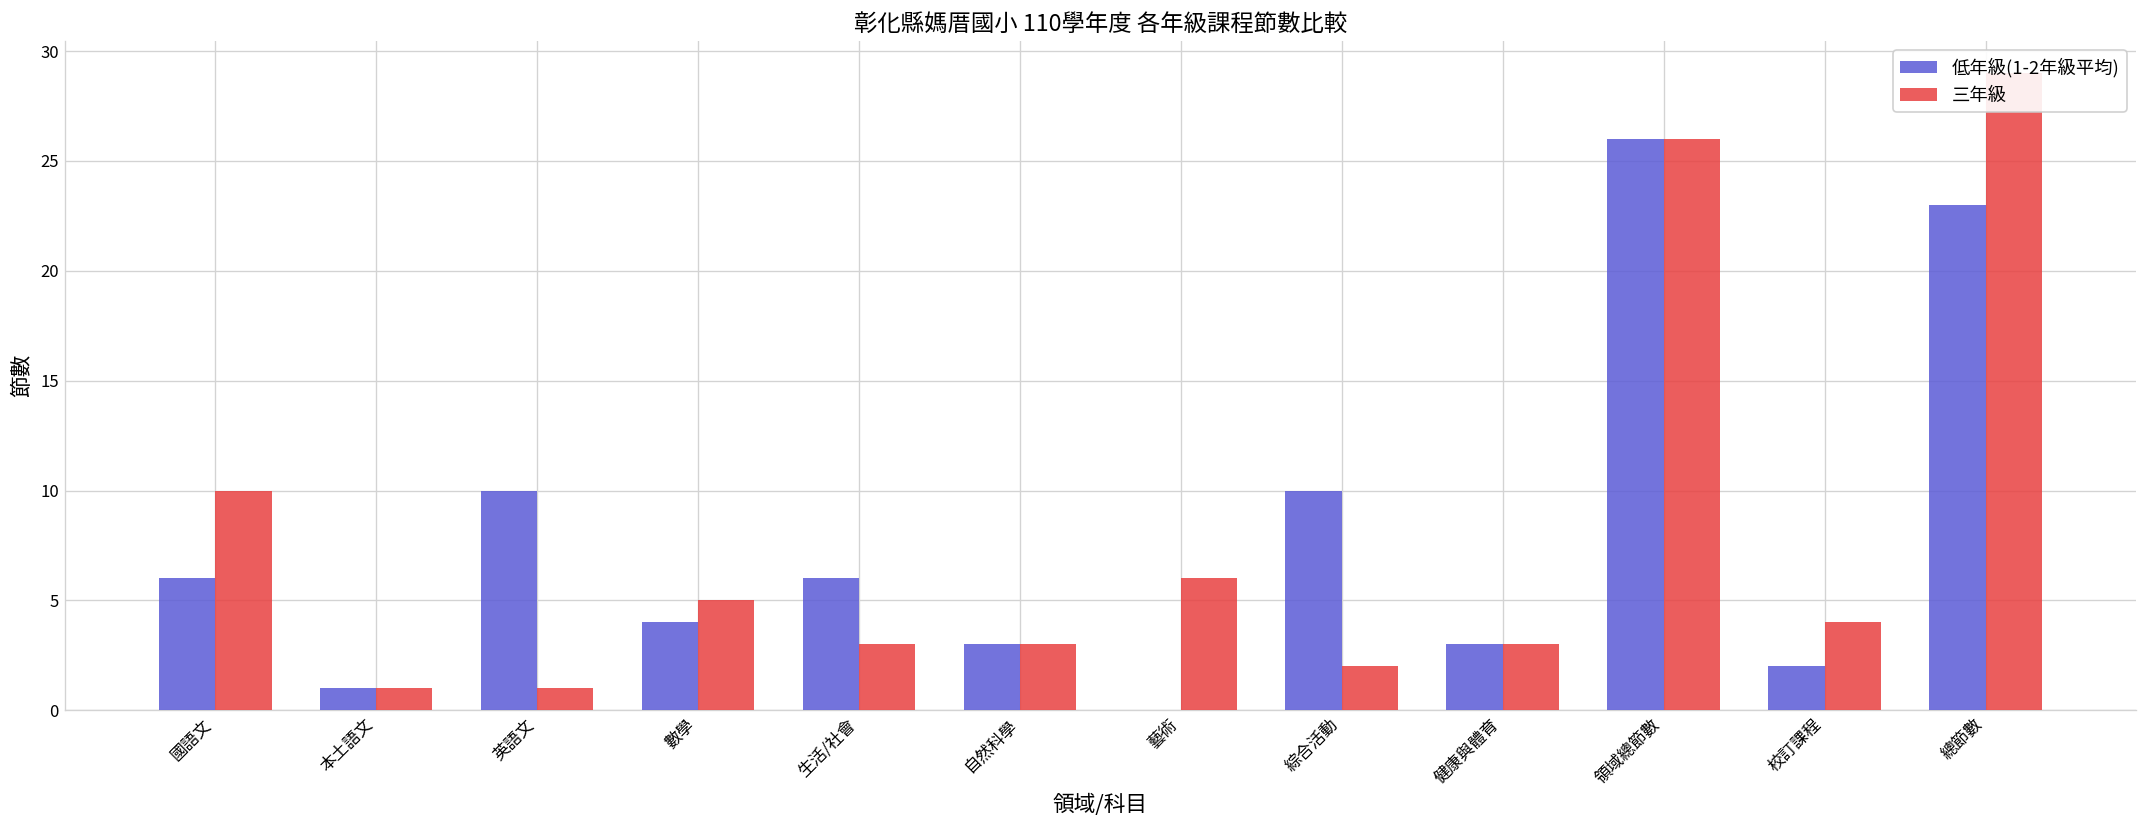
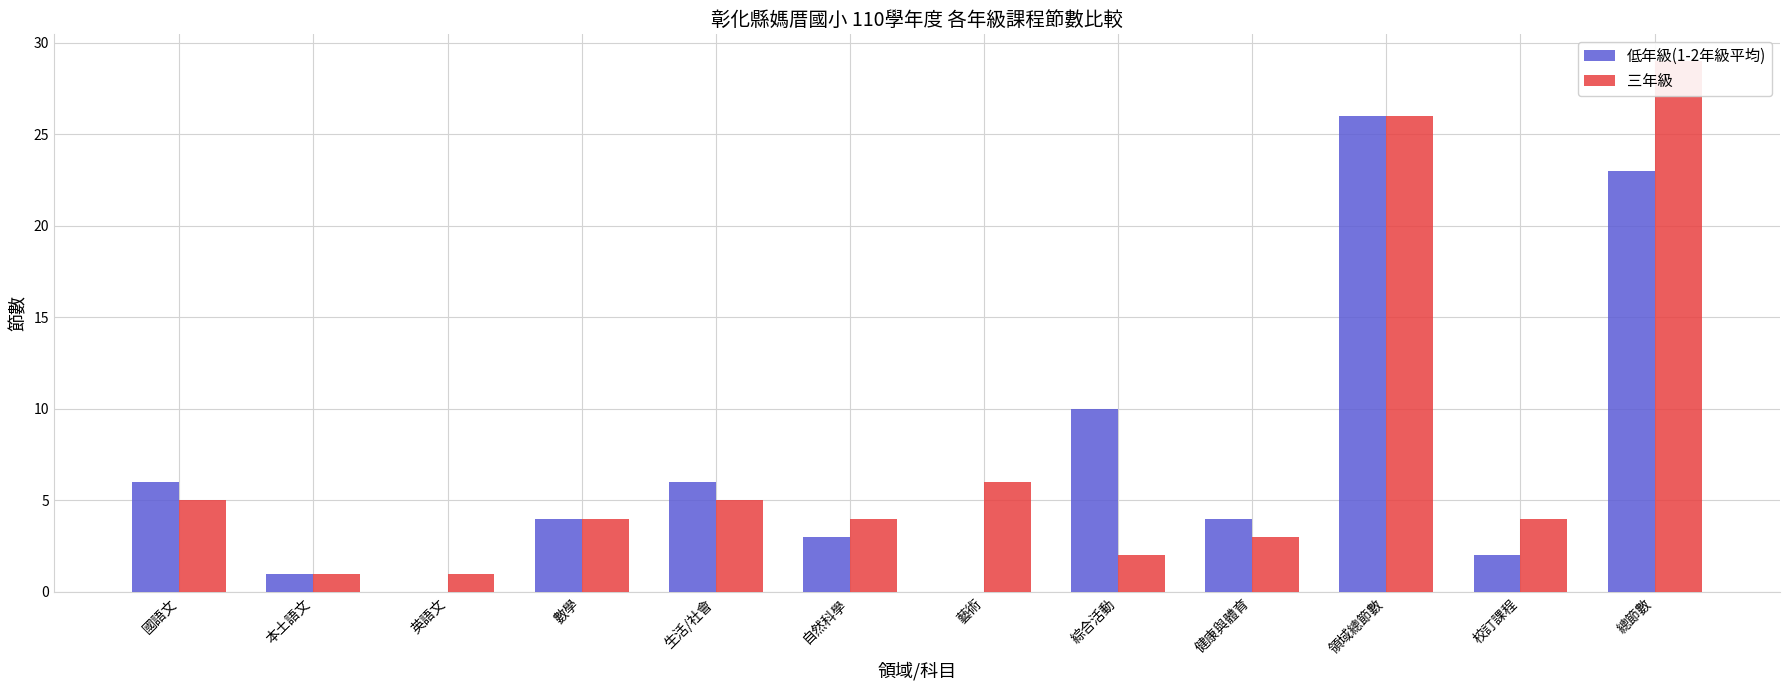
三年級, 國語文: 10 -> 5
低年級(1-2年級平均), 英語文: 10 -> 0
三年級, 數學: 5 -> 4
三年級, 生活/社會: 3 -> 5
三年級, 自然科學: 3 -> 4
低年級(1-2年級平均), 健康與體育: 3 -> 4
